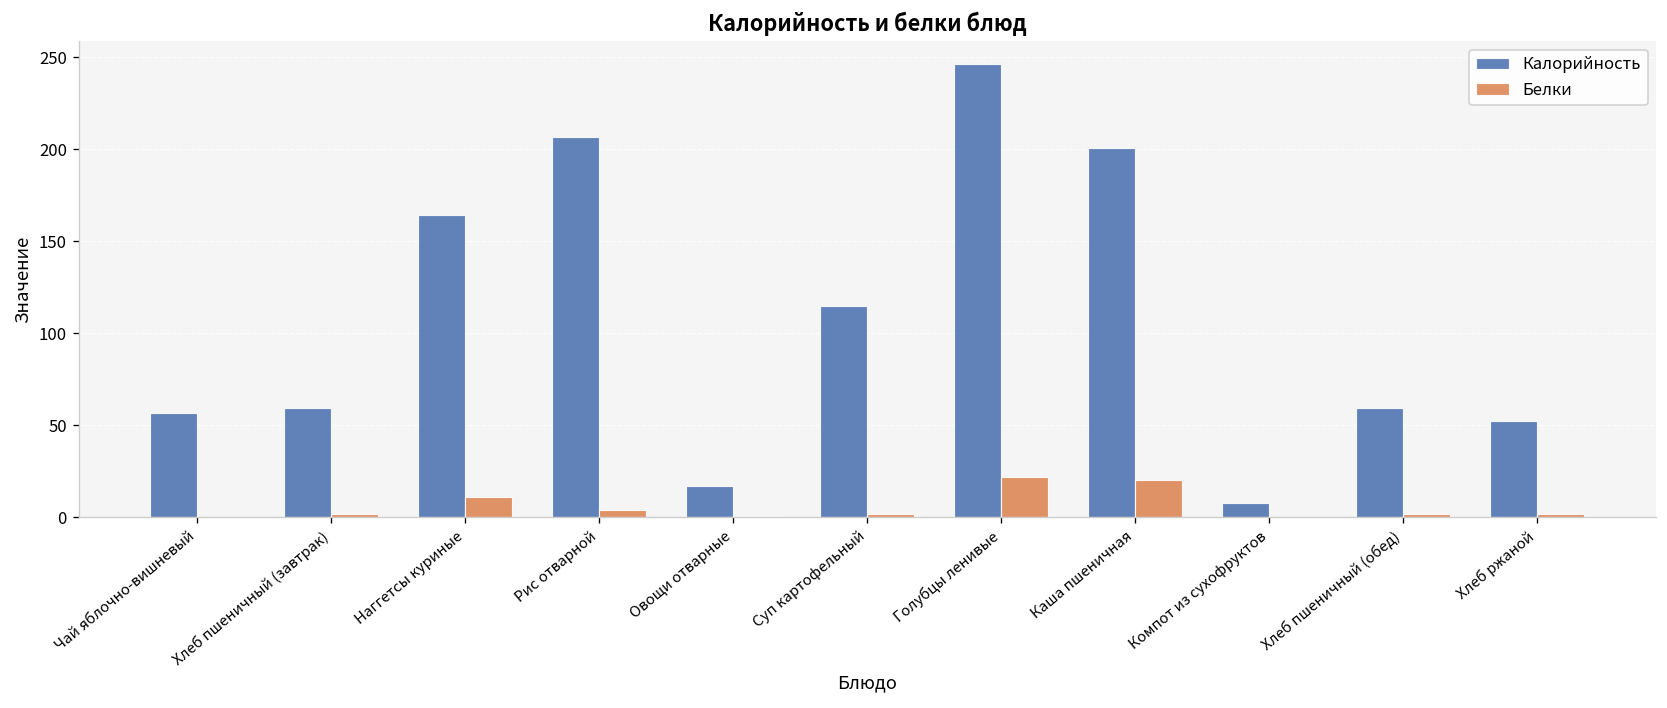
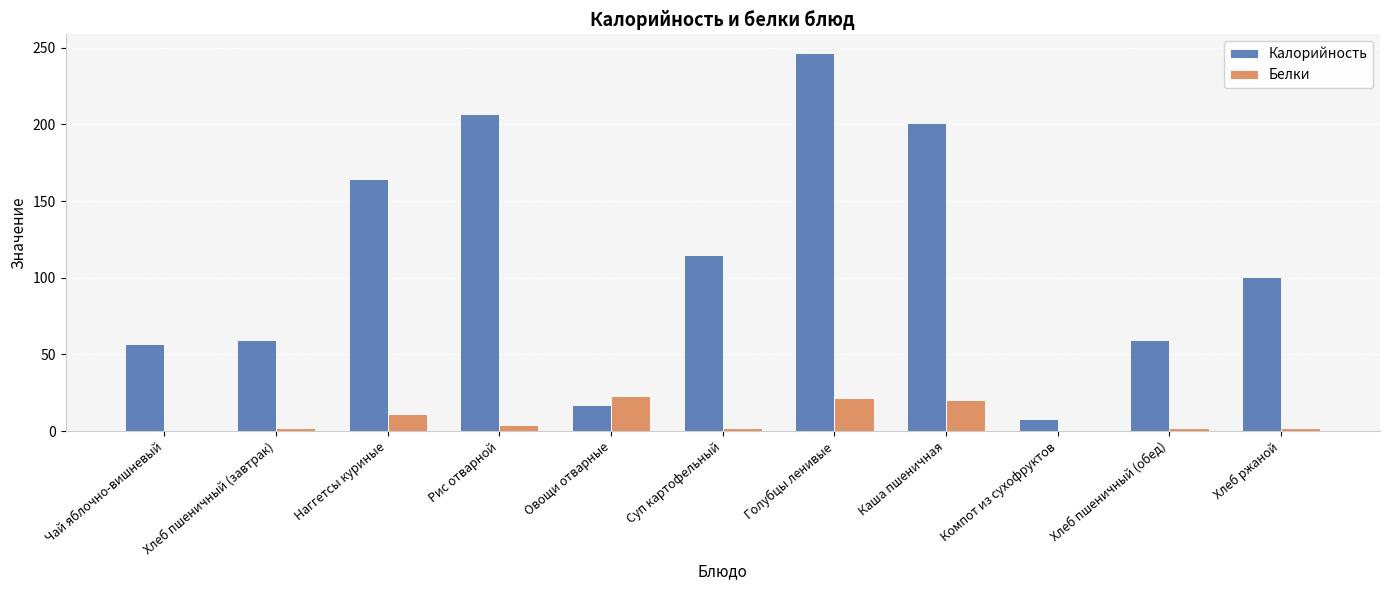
Белки, Овощи отварные: 1 -> 23
Калорийность, Хлеб ржаной: 52 -> 101
